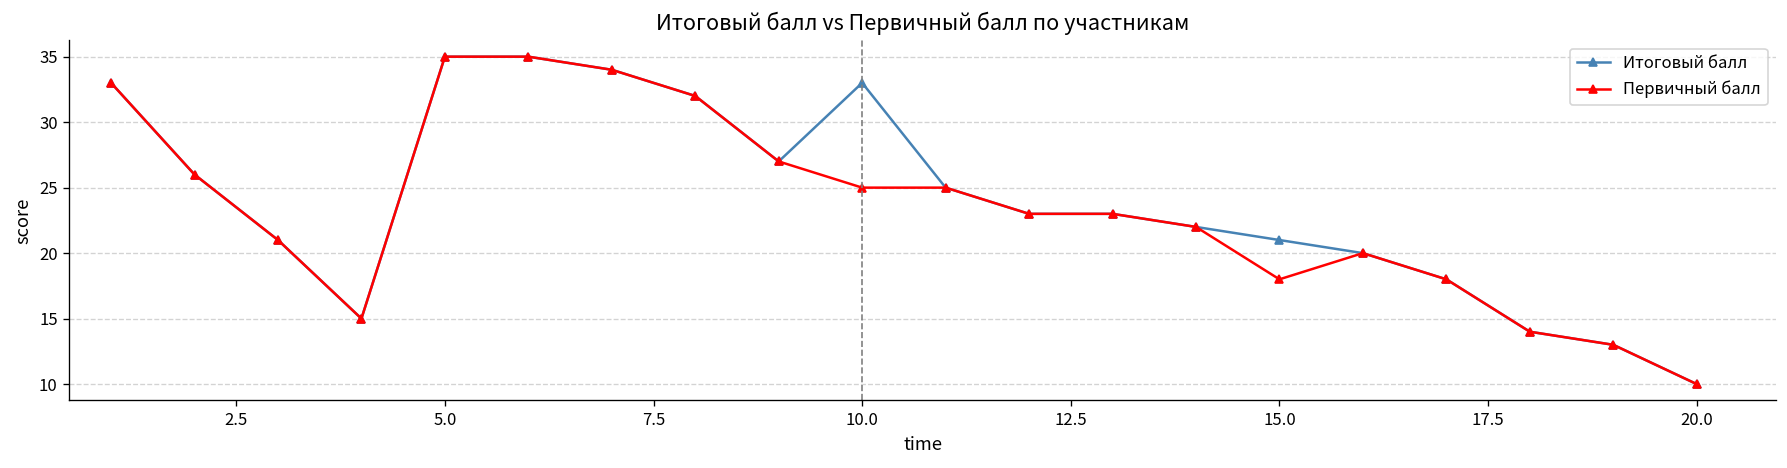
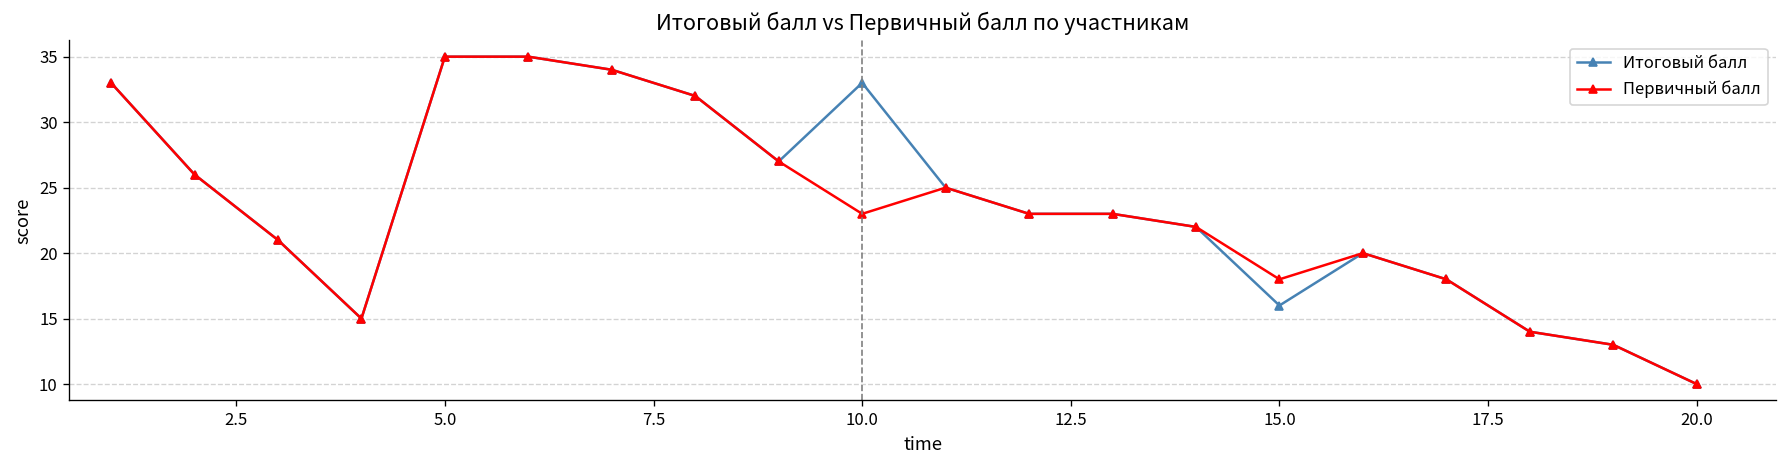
Первичный балл, 10.0: 25 -> 23
Итоговый балл, 15.0: 21 -> 16
